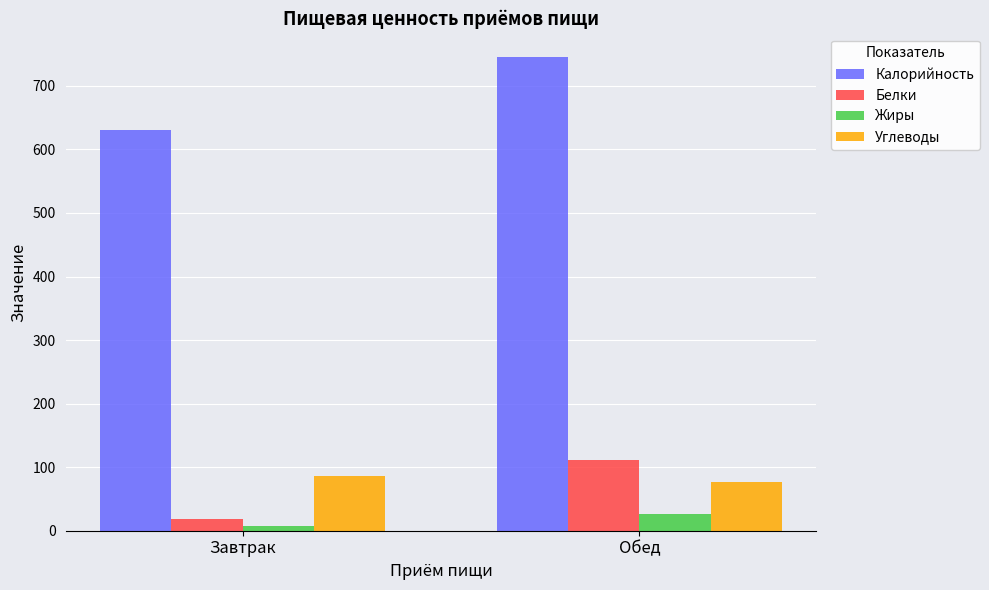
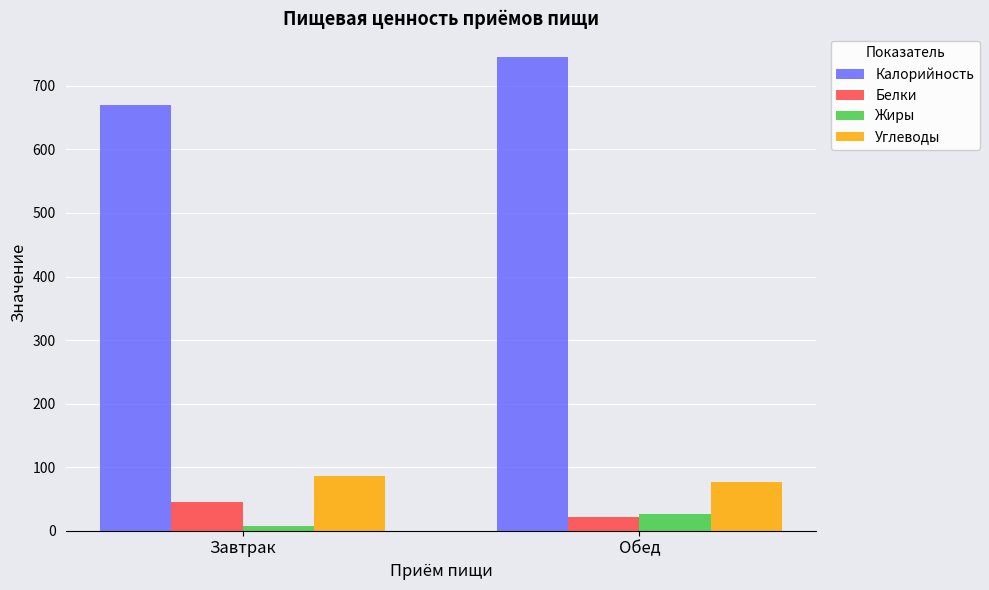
Калорийность, Завтрак: 630 -> 670
Белки, Завтрак: 20 -> 50
Белки, Обед: 110 -> 20
